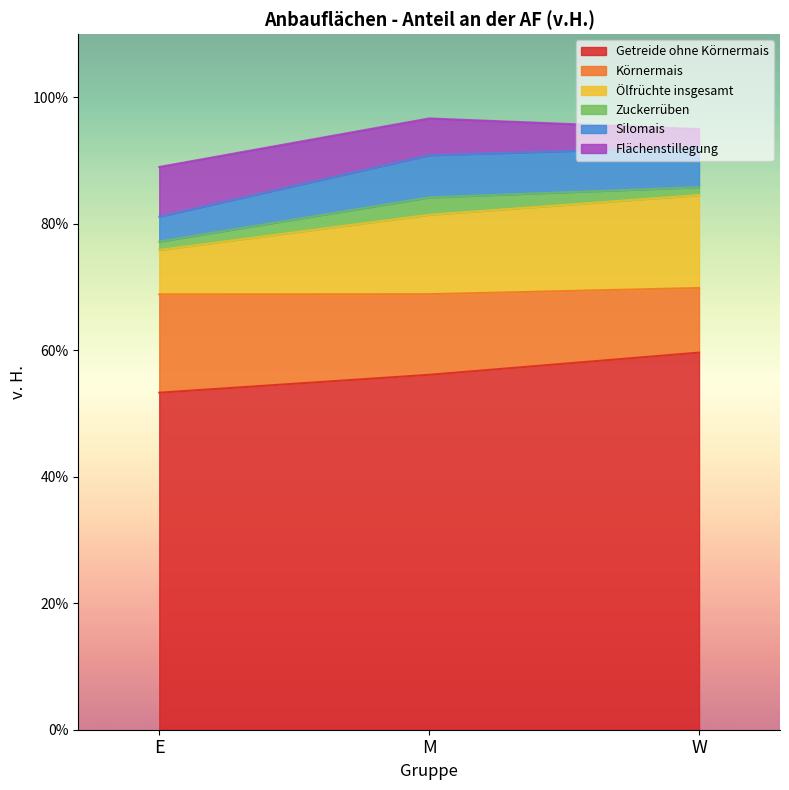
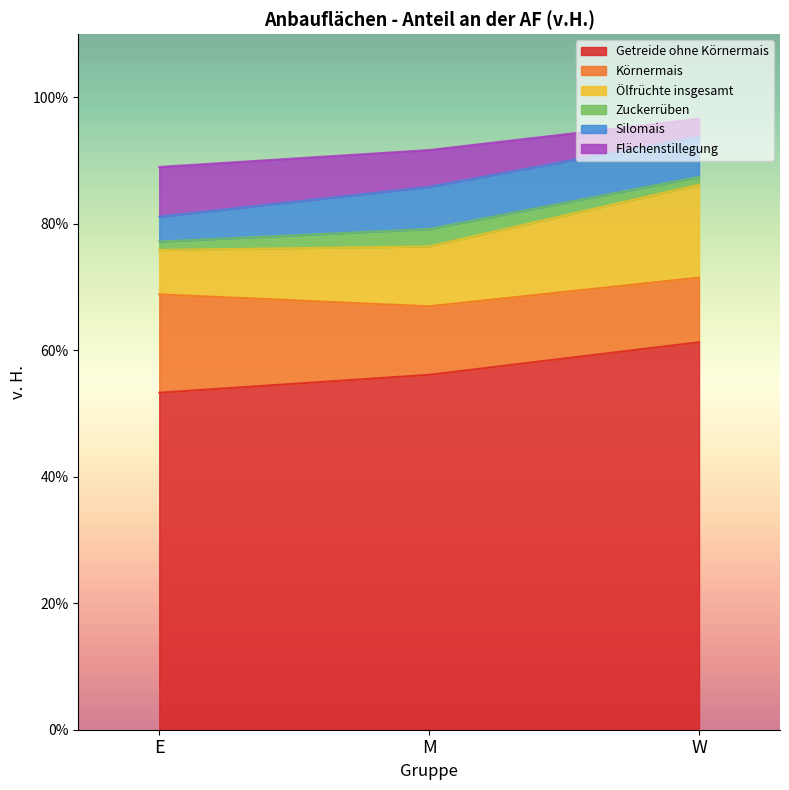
Körnermais, M: 13% -> 11%
Ölfrüchte insgesamt, M: 13% -> 9%
Getreide ohne Körnermais, W: 60% -> 61%
